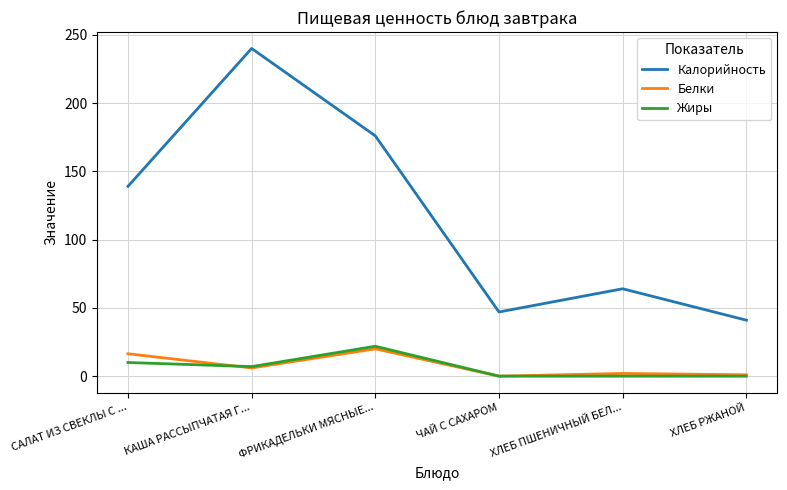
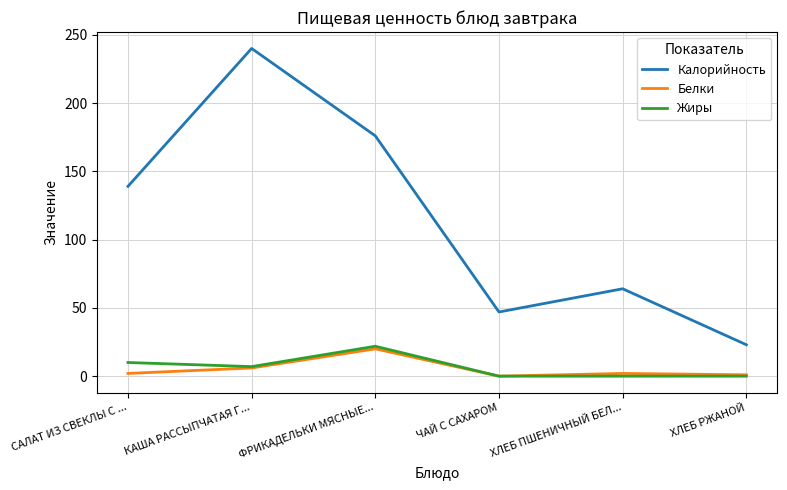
Белки, САЛАТ ИЗ СВЕКЛЫ С ...: 16 -> 2
Калорийность, ХЛЕБ РЖАНОЙ: 41 -> 23
